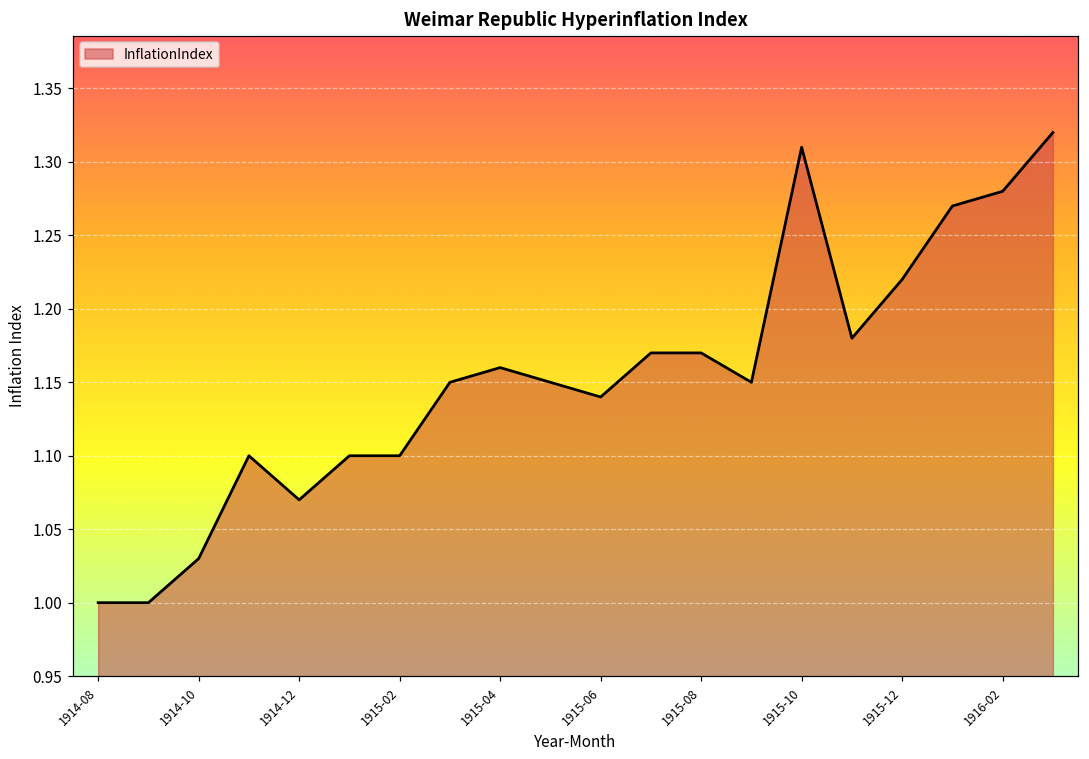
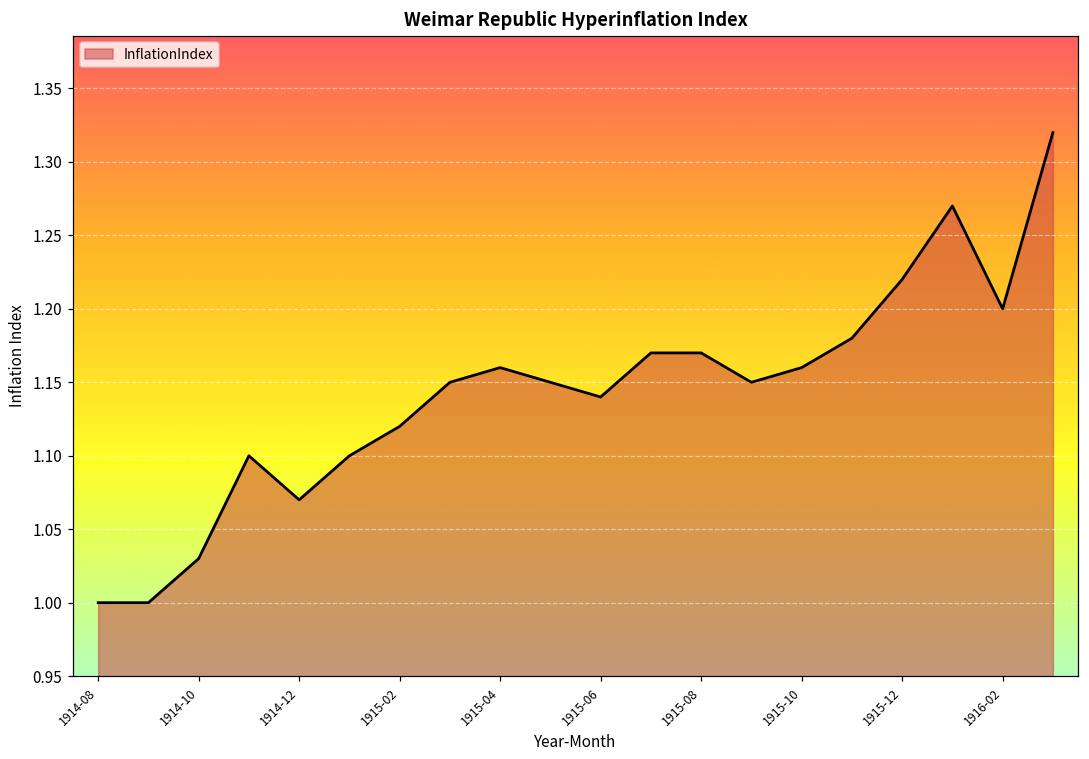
1915-02: 1.10 -> 1.12
1915-10: 1.31 -> 1.16
1916-02: 1.28 -> 1.20
